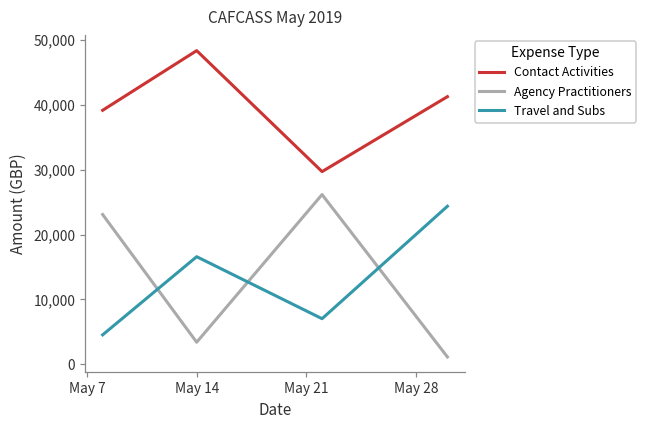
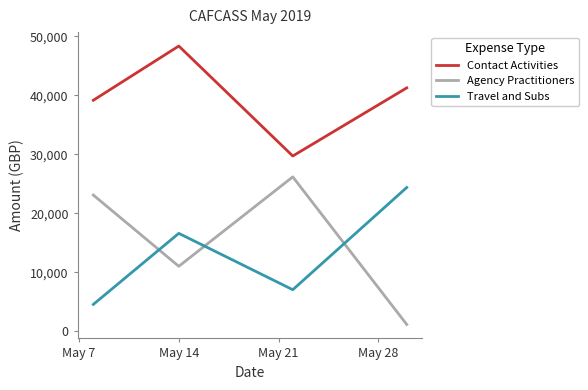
Agency Practitioners, May 14: 3,000 -> 11,000
